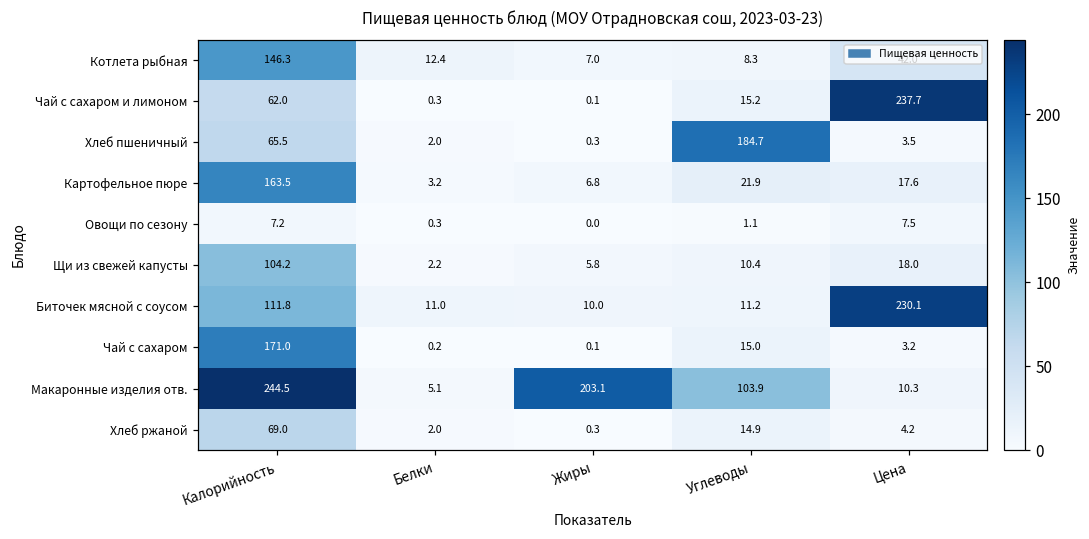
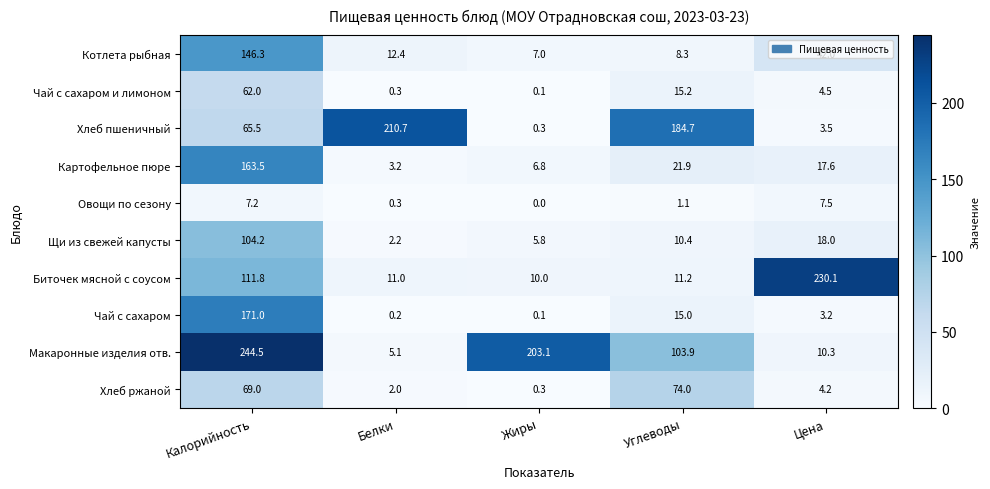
Чай с сахаром и лимоном, Цена: 237.7 -> 4.5
Хлеб пшеничный, Белки: 2.0 -> 210.7
Хлеб ржаной, Углеводы: 14.9 -> 74.0
